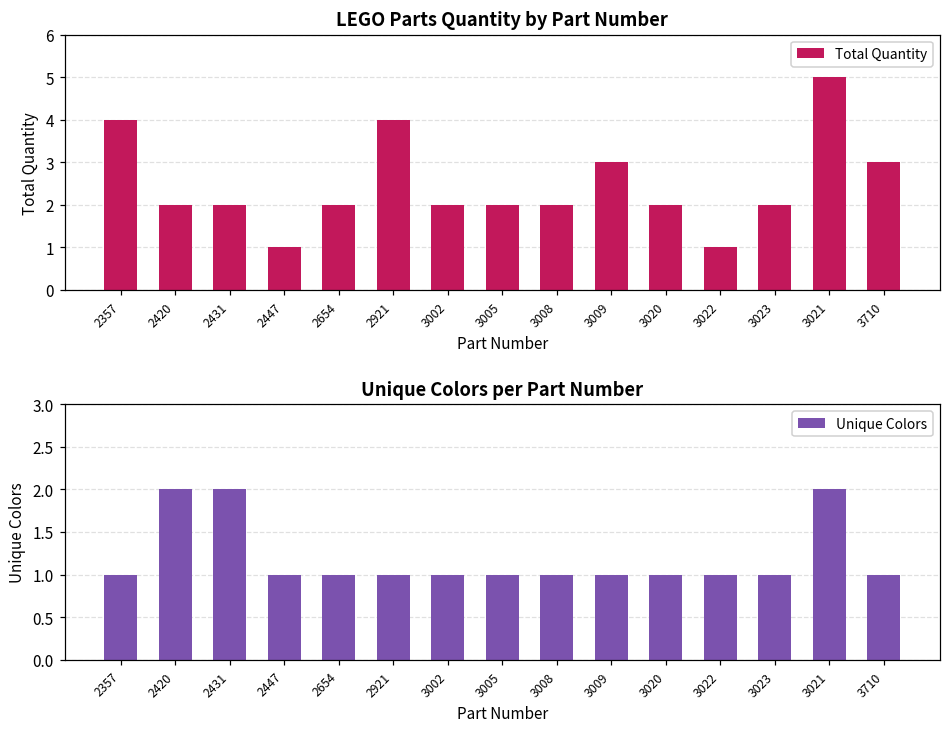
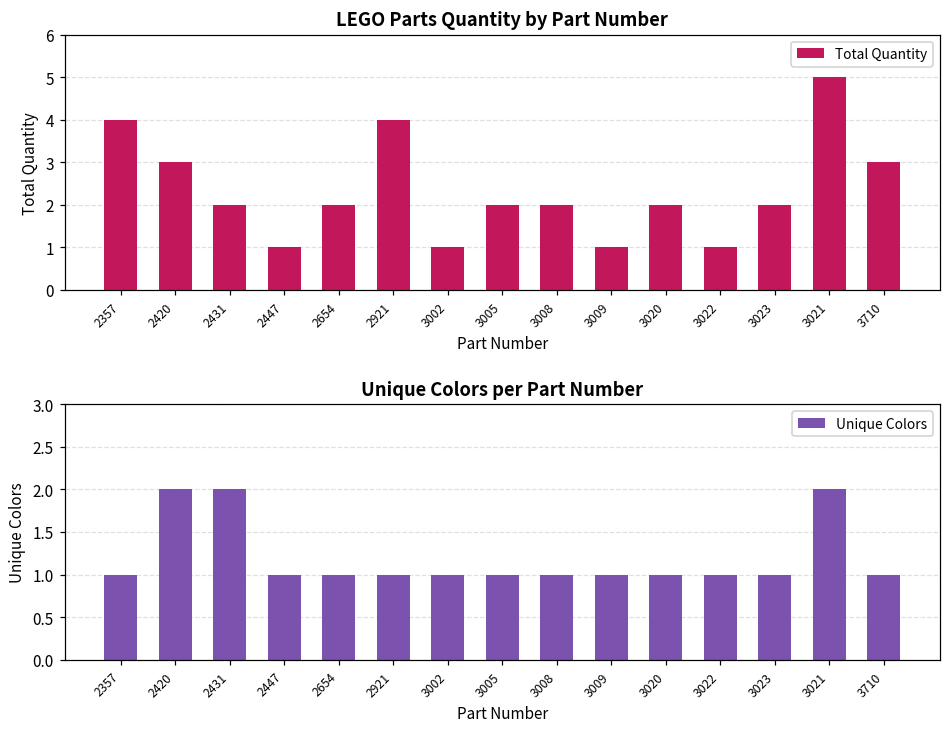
LEGO Parts Quantity by Part Number, 2420: 2 -> 3
LEGO Parts Quantity by Part Number, 3002: 2 -> 1
LEGO Parts Quantity by Part Number, 3009: 3 -> 1
